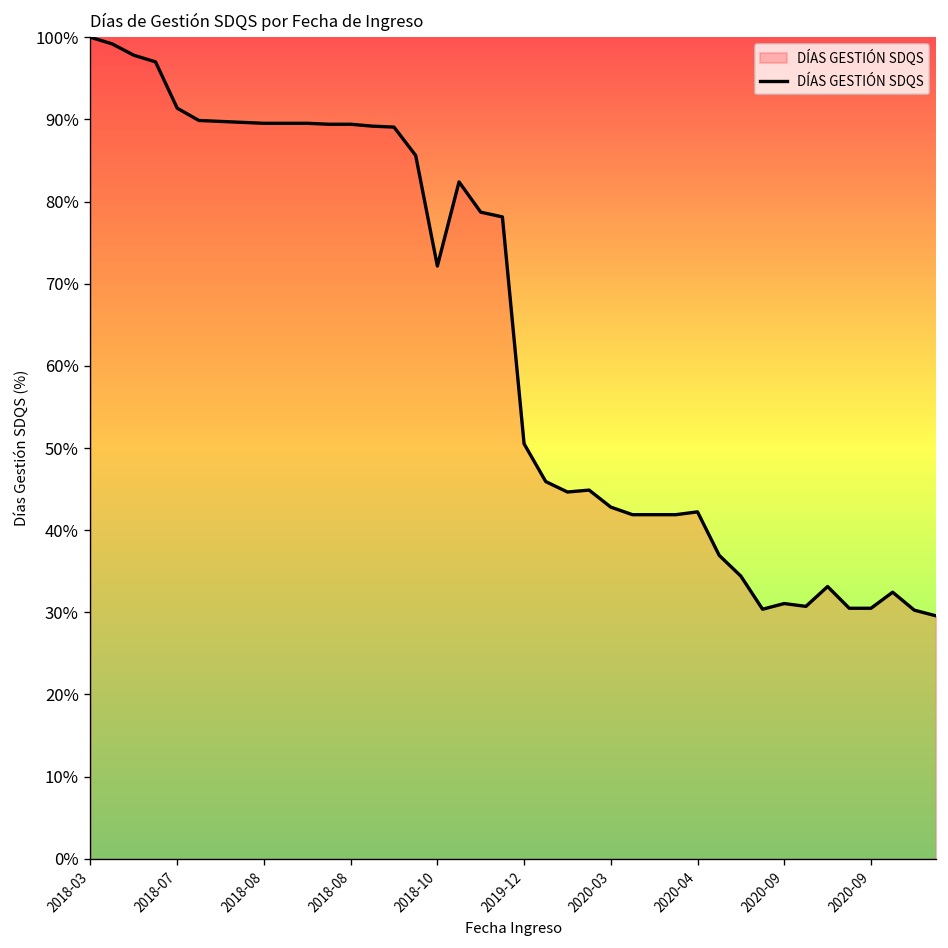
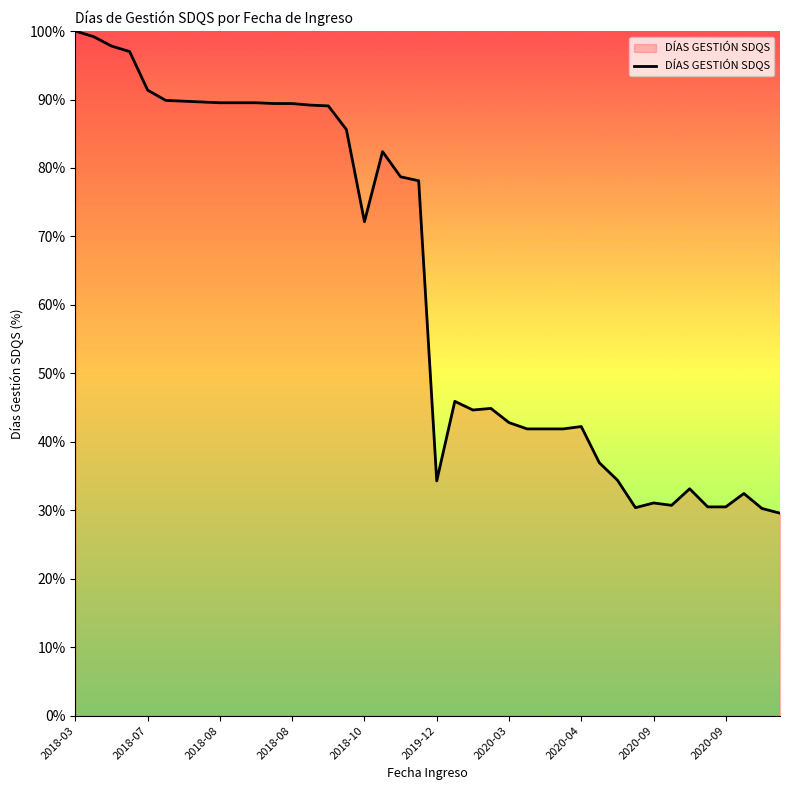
2019-12: 51% -> 34%
